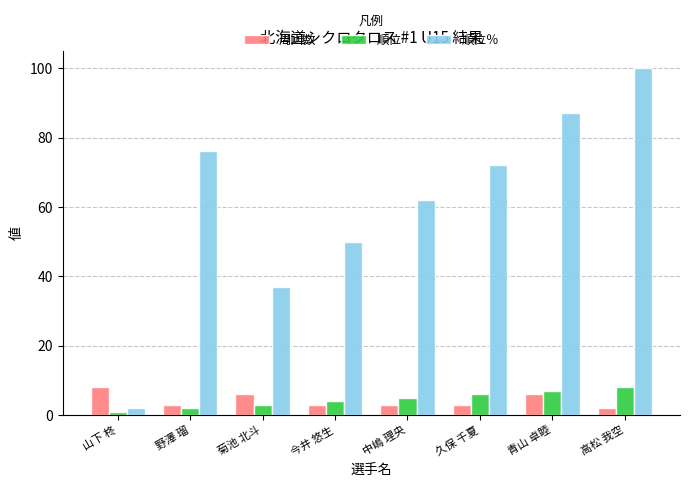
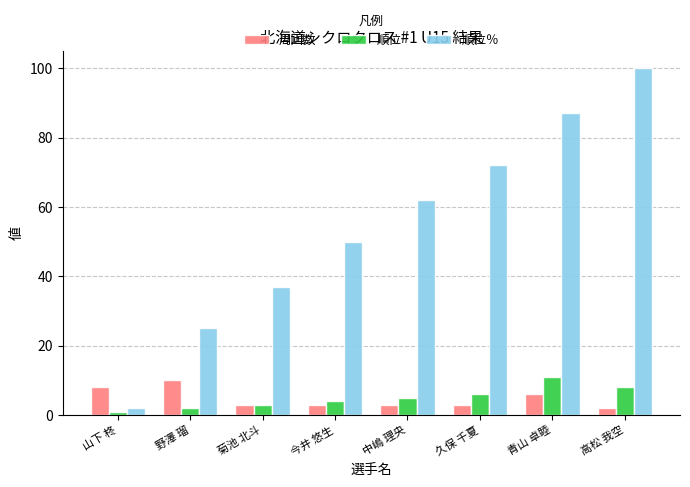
周回数, 野澤 瑠: 3 -> 10
順位％, 野澤 瑠: 76 -> 25
周回数, 菊池 北斗: 6 -> 3
順位, 青山 卓睦: 7 -> 11
